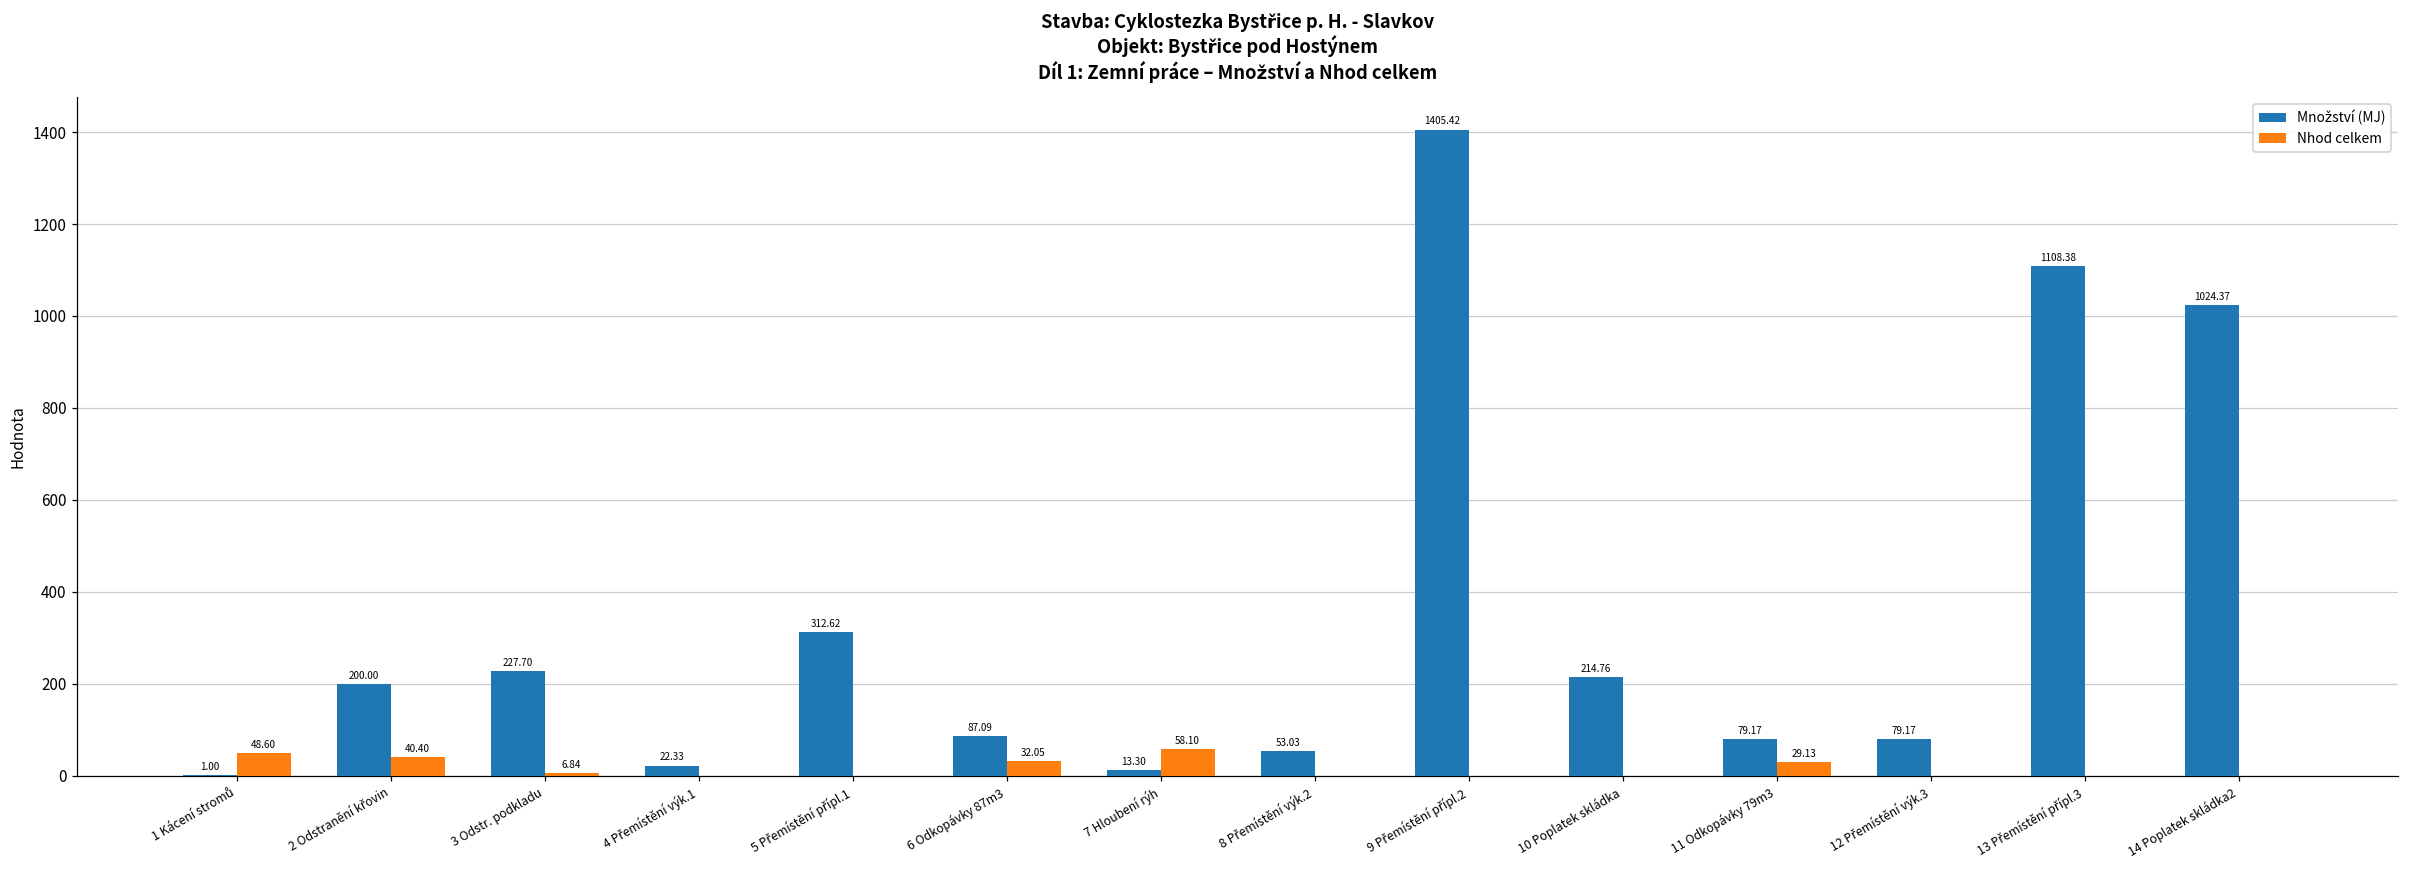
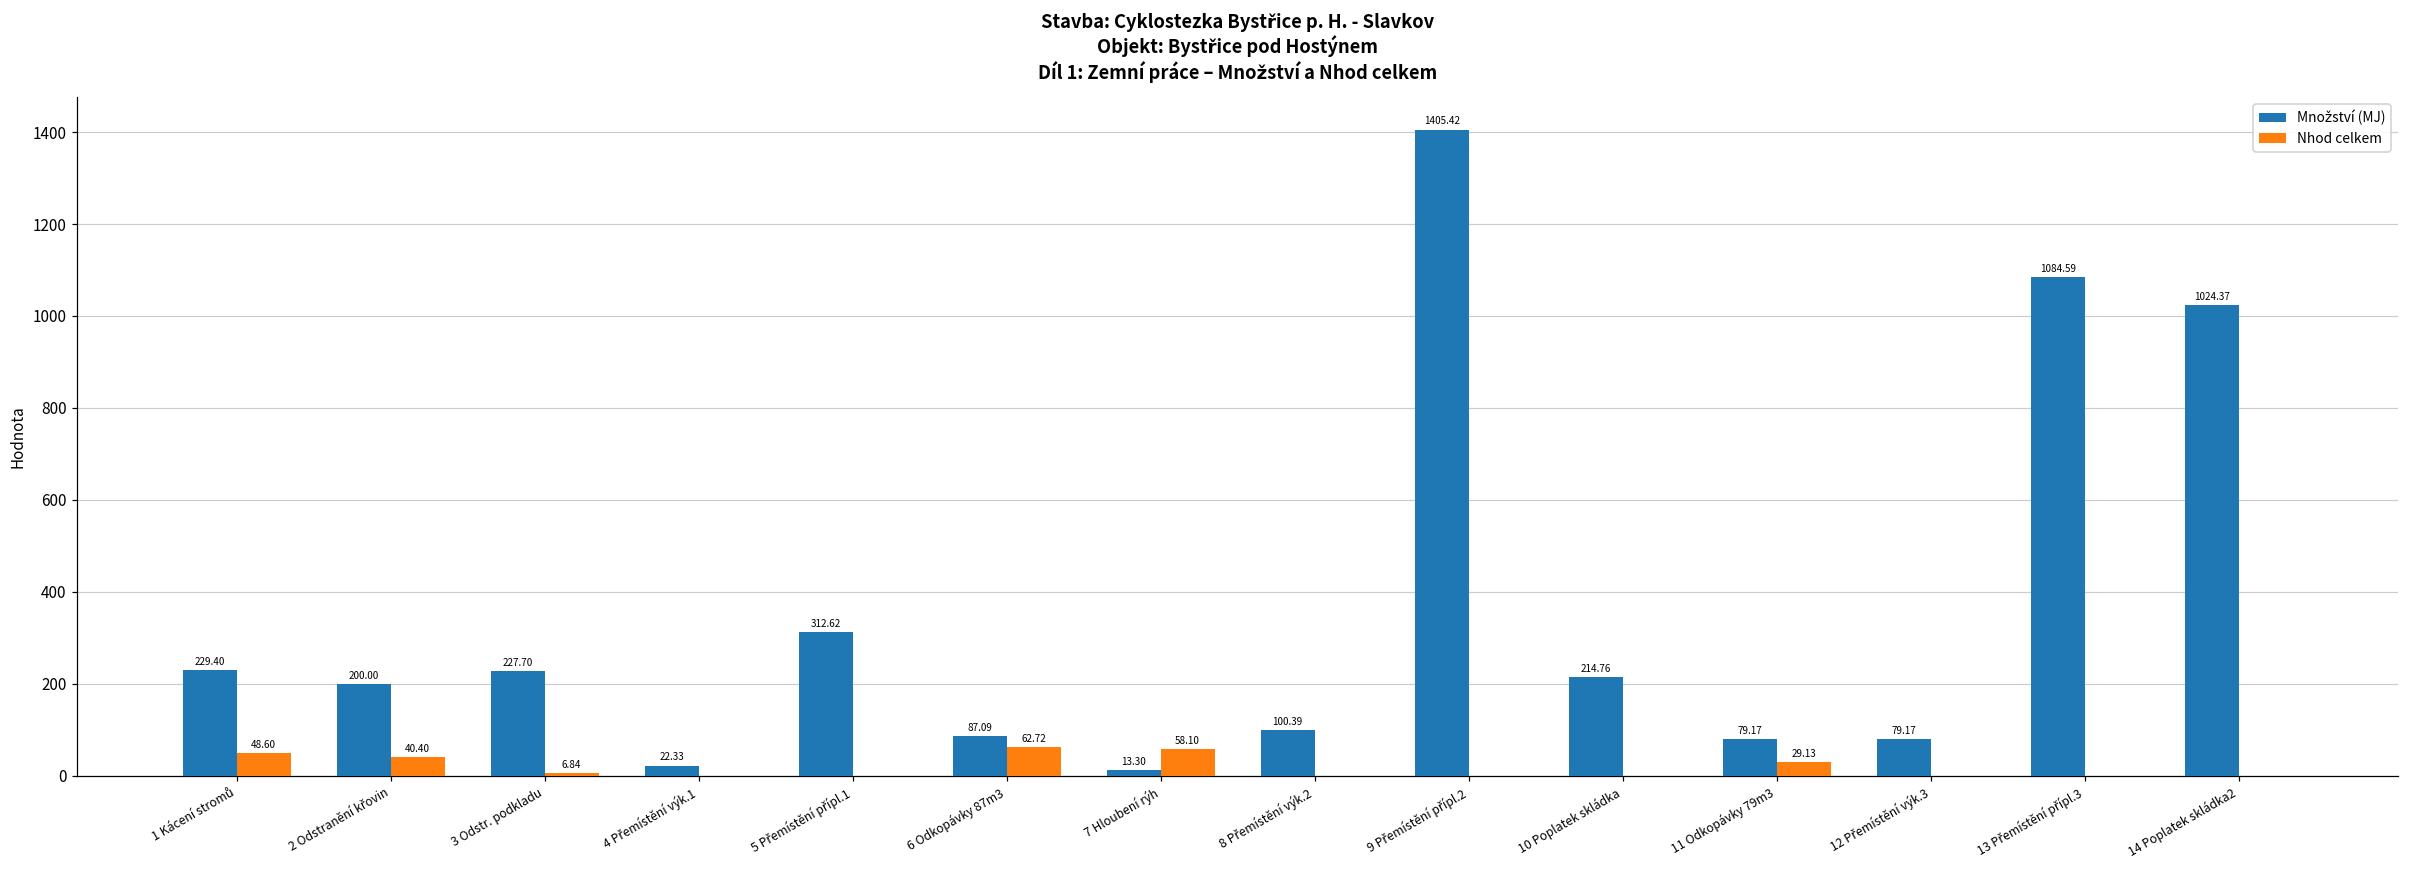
Množství (MJ), 1 Kácení stromů: 1.00 -> 229.40
Nhod celkem, 6 Odkopávky 87m3: 32.05 -> 62.72
Množství (MJ), 8 Přemístění výk.2: 53.03 -> 100.39
Množství (MJ), 13 Přemístění přípl.3: 1108.38 -> 1084.59
